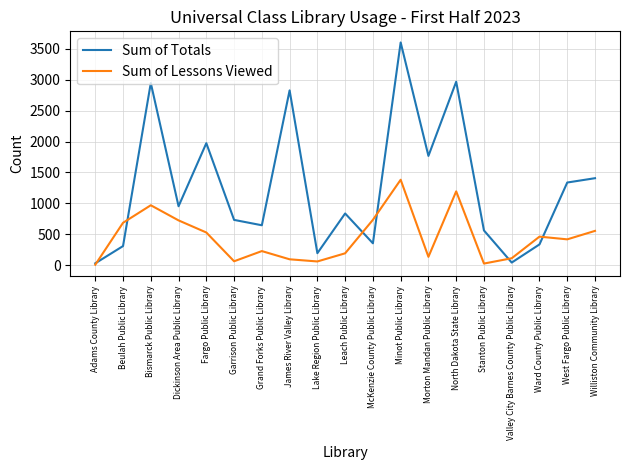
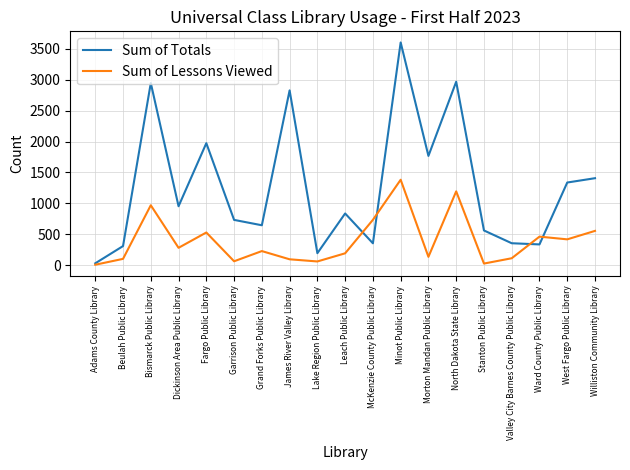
Sum of Lessons Viewed, Beulah Public Library: 700 -> 100
Sum of Lessons Viewed, Dickinson Area Public Library: 700 -> 300
Sum of Totals, Valley City Barnes County Public Library: 0 -> 400
